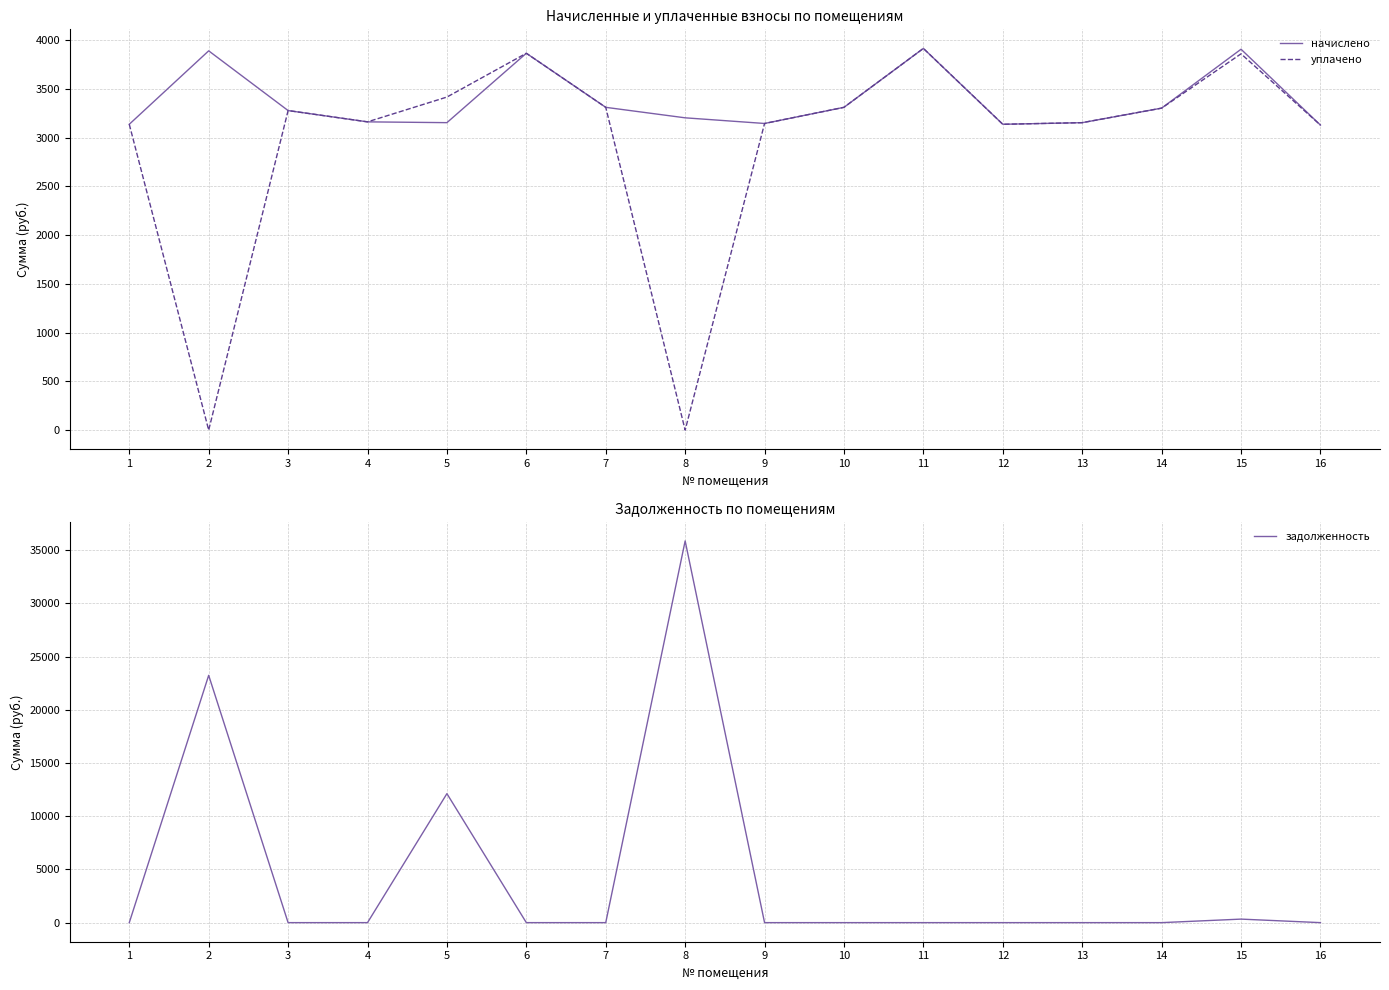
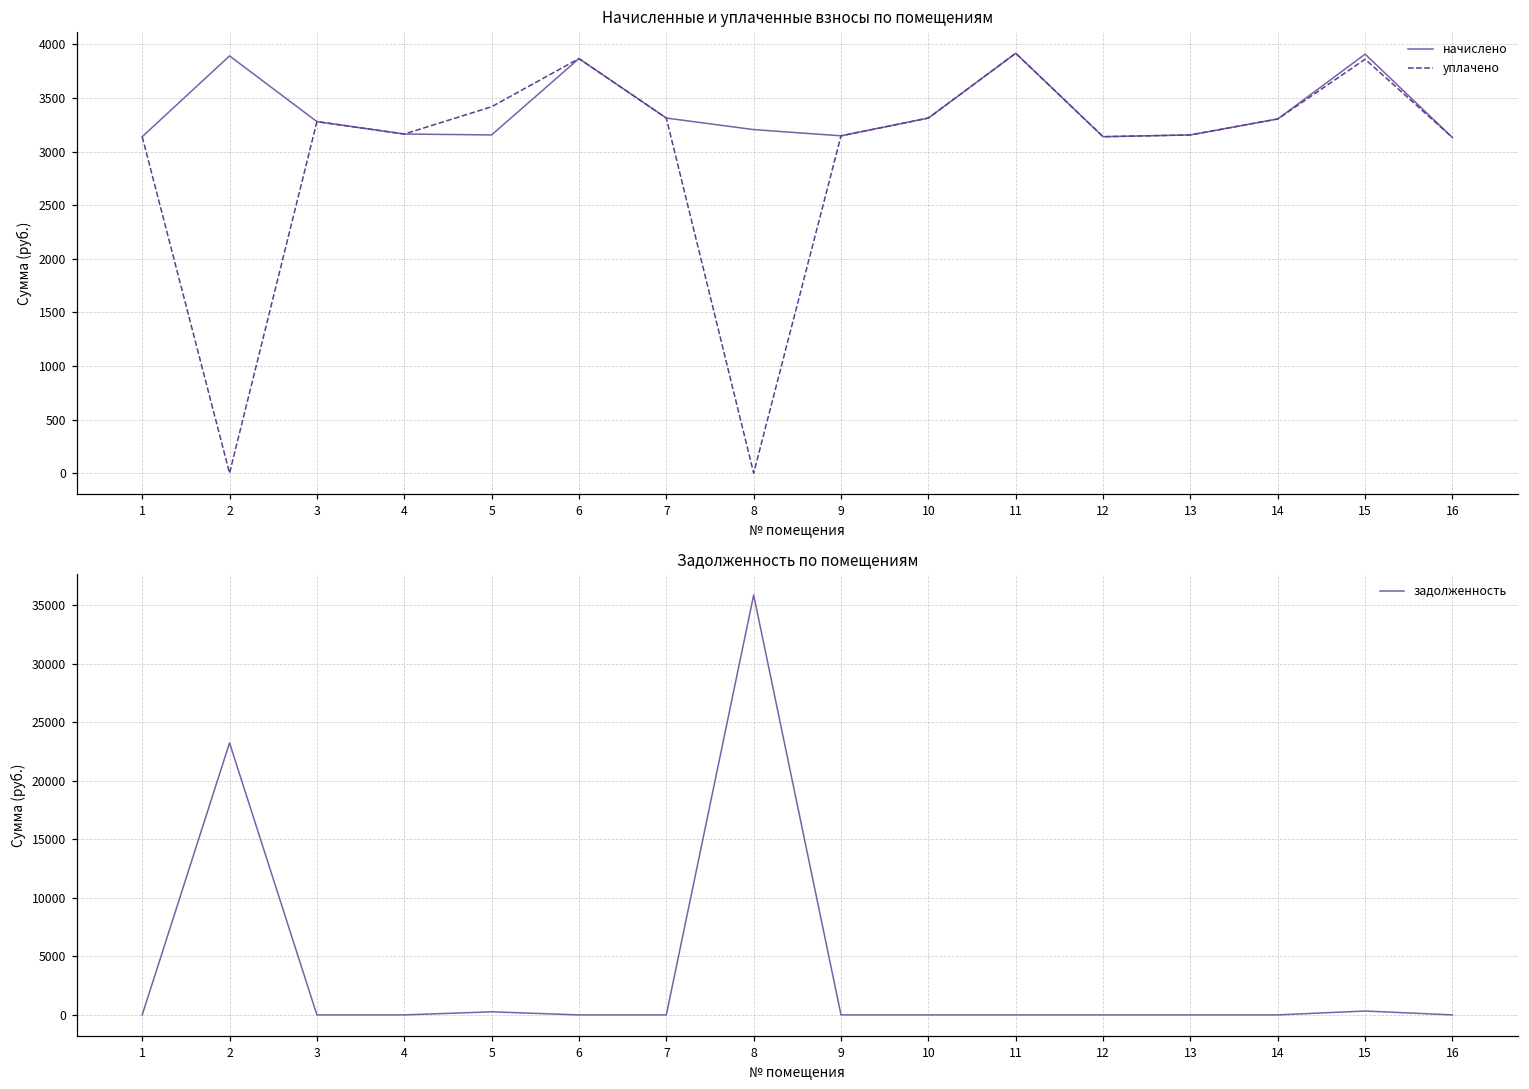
Задолженность по помещениям, 5: 12100 -> 300
